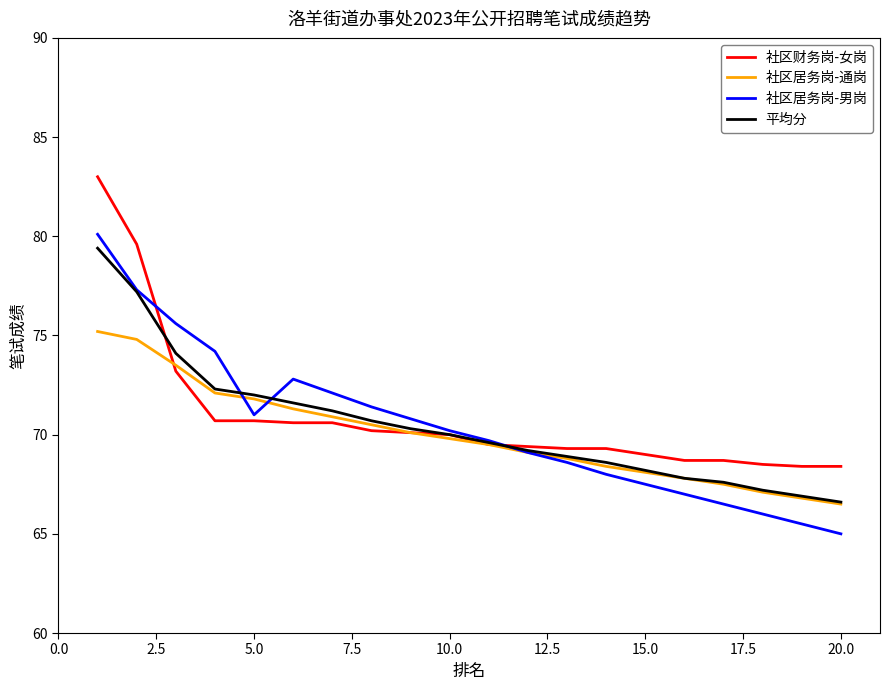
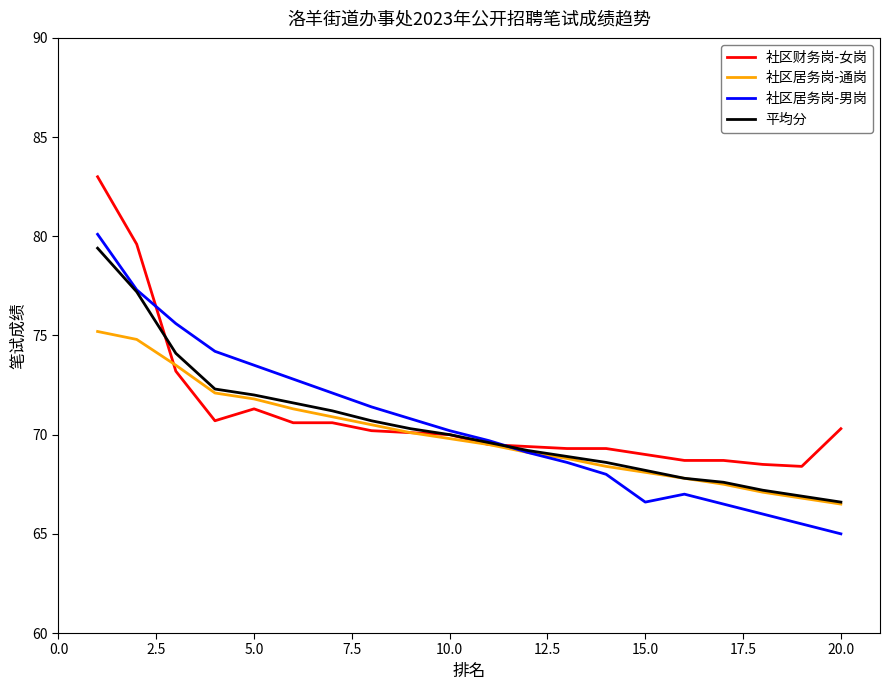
社区财务岗-女岗, 5.0: 70.7 -> 71.3
社区居务岗-男岗, 5.0: 71.0 -> 73.5
社区居务岗-男岗, 15.0: 67.5 -> 66.6
社区财务岗-女岗, 20.0: 68.4 -> 70.3
